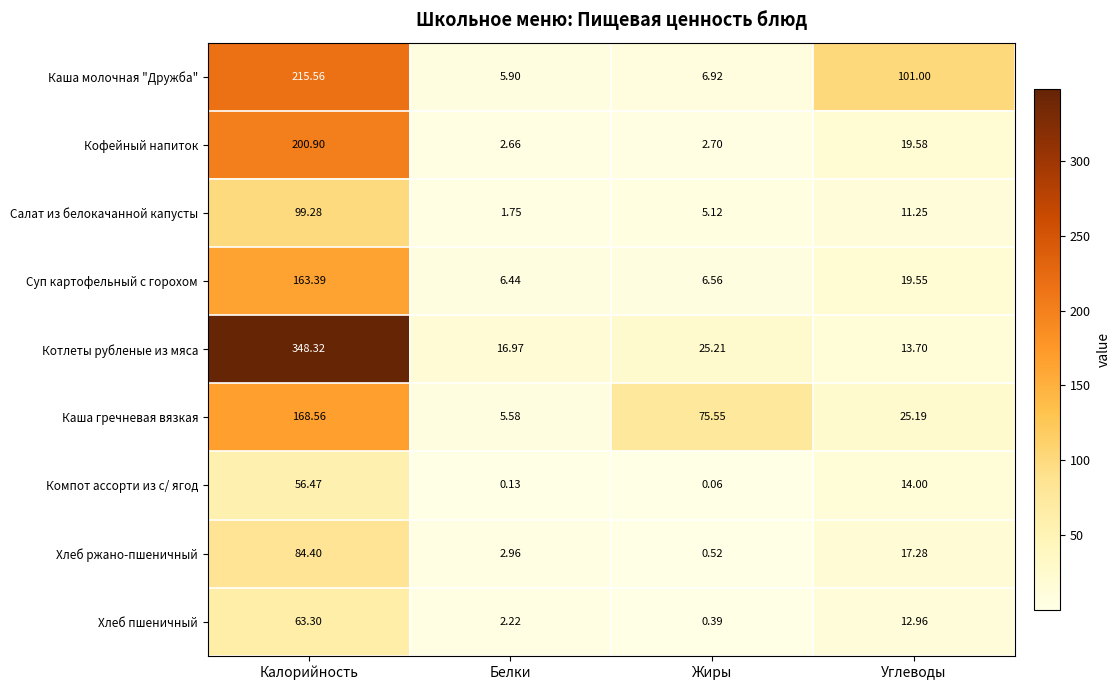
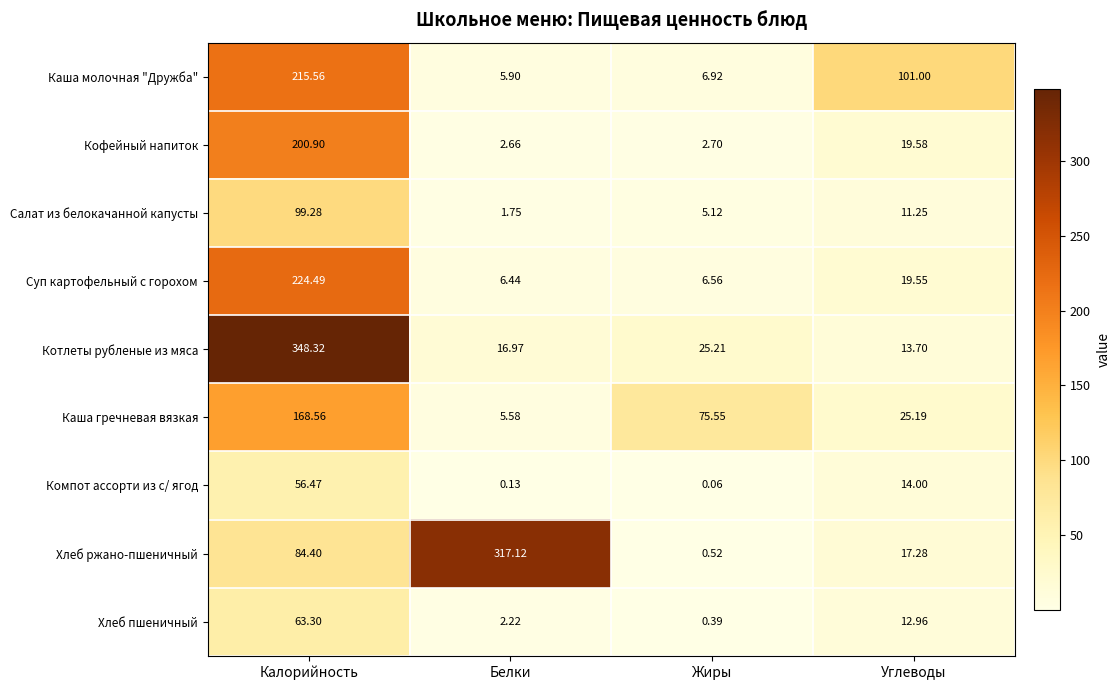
Суп картофельный с горохом, Калорийность: 163.39 -> 224.49
Хлеб ржано-пшеничный, Белки: 2.96 -> 317.12
